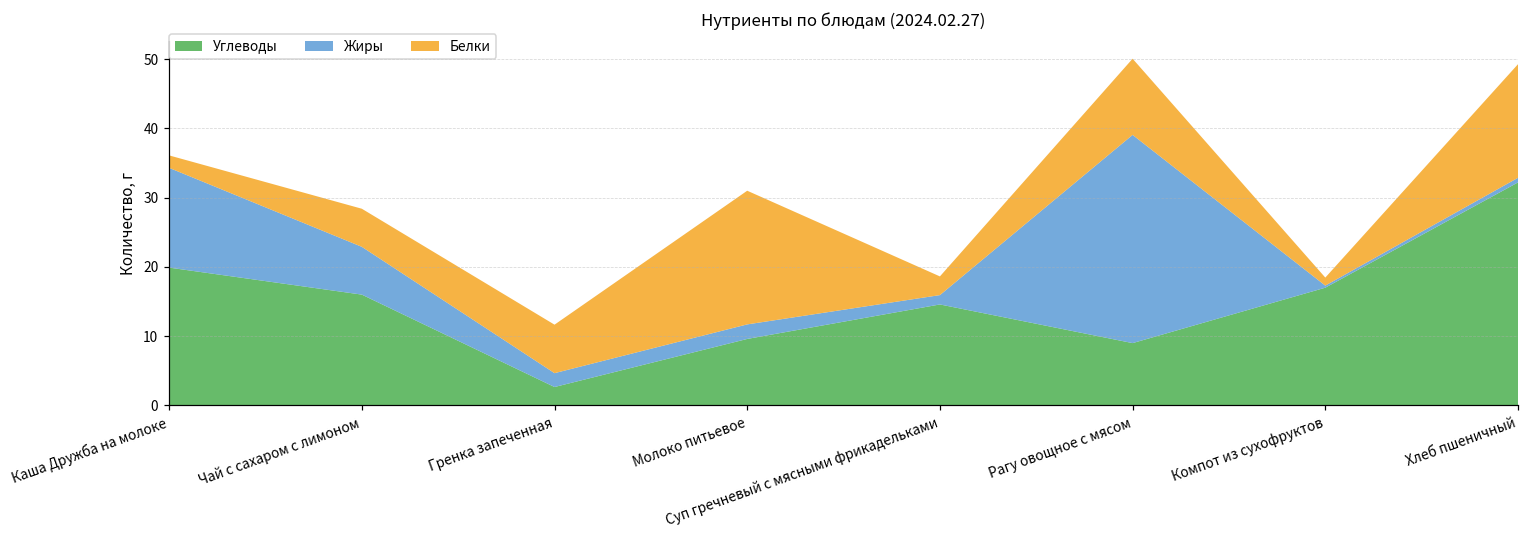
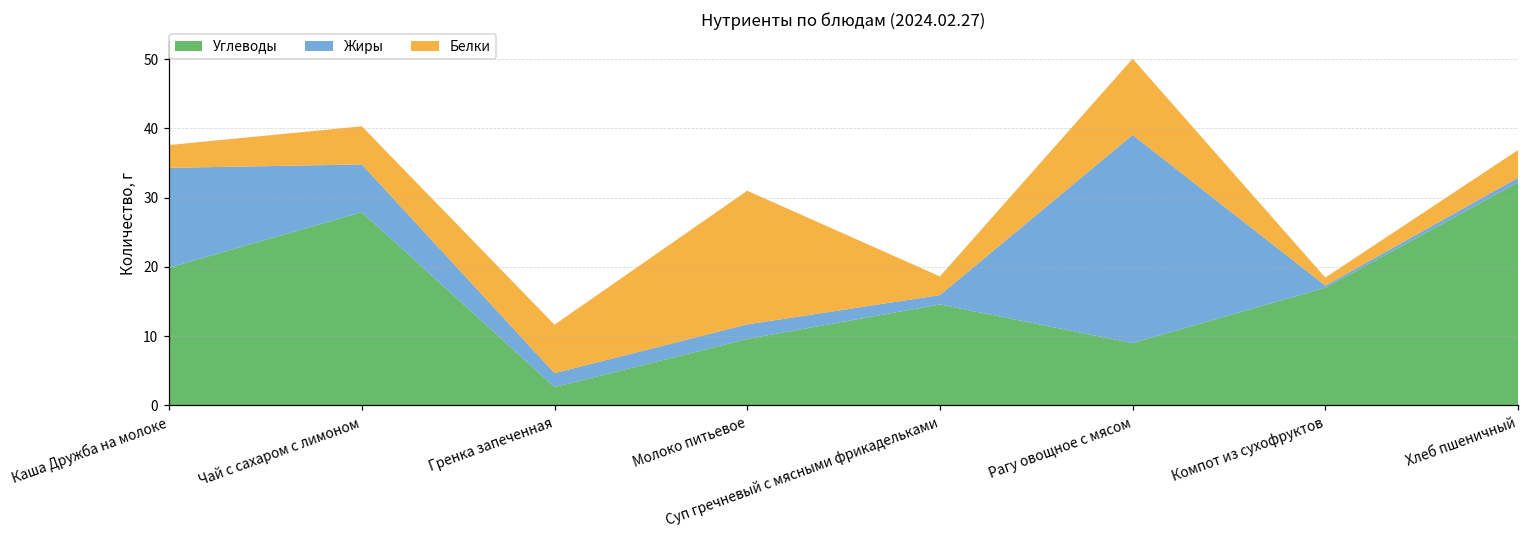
Белки, Каша Дружба на молоке: 2 -> 3
Углеводы, Чай с сахаром с лимоном: 16 -> 28
Белки, Хлеб пшеничный: 16 -> 4
